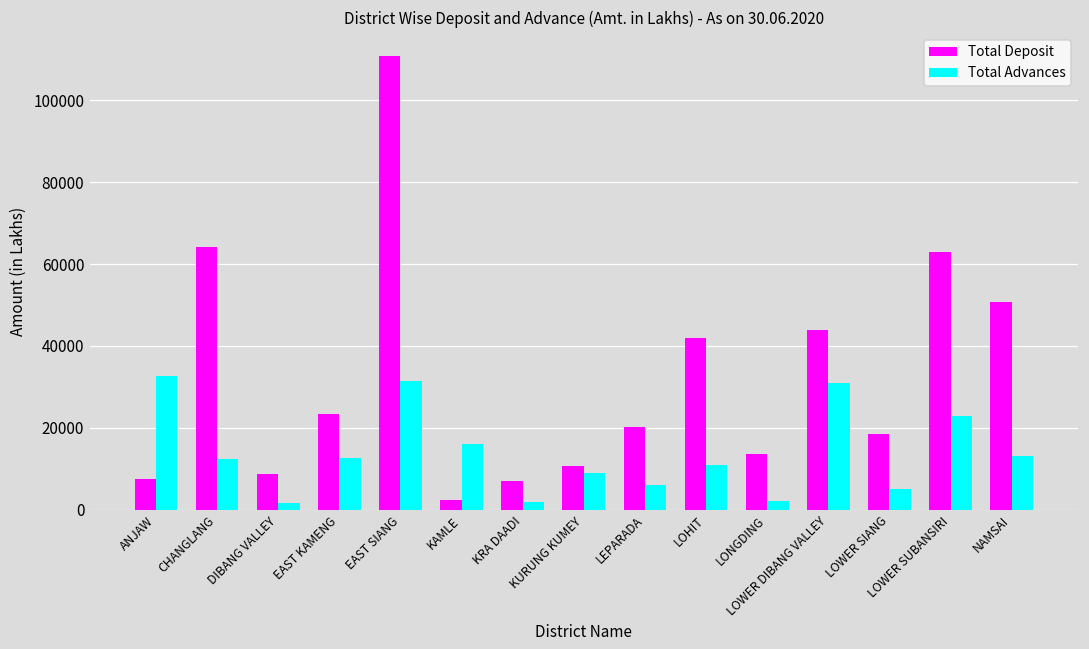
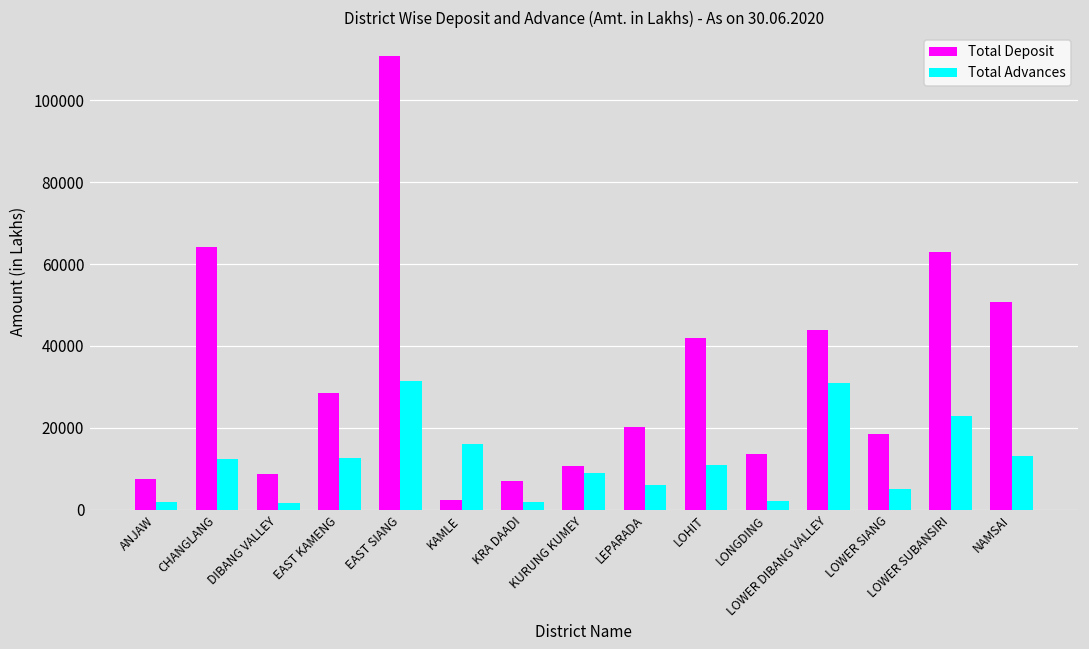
Total Advances, ANJAW: 33000 -> 2000
Total Deposit, EAST KAMENG: 23000 -> 28000
